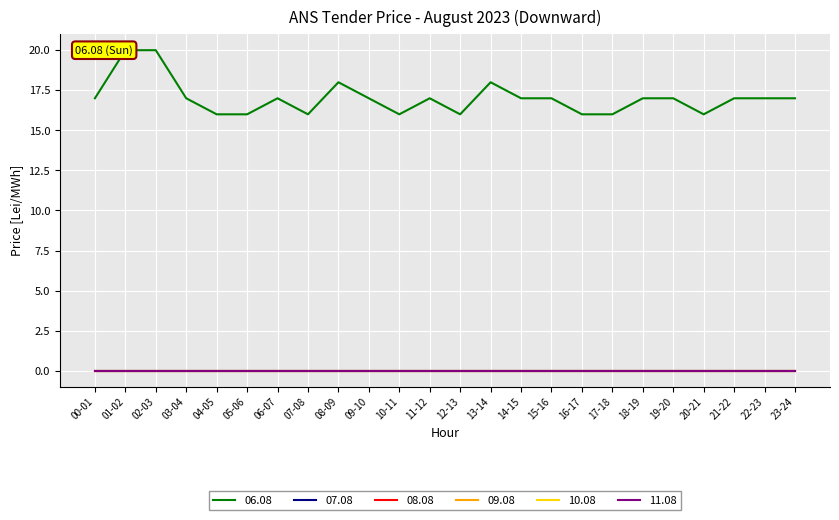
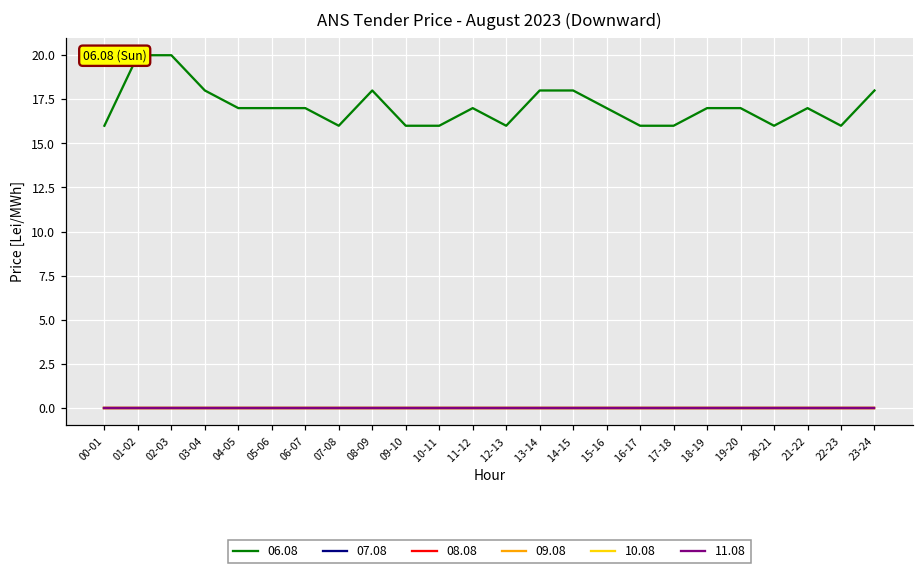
06.08, 00-01: 17 -> 16
06.08, 03-04: 17 -> 18
06.08, 04-05: 16 -> 17
06.08, 05-06: 16 -> 17
06.08, 09-10: 17 -> 16
06.08, 14-15: 17 -> 18
06.08, 22-23: 17 -> 16
06.08, 23-24: 17 -> 18
